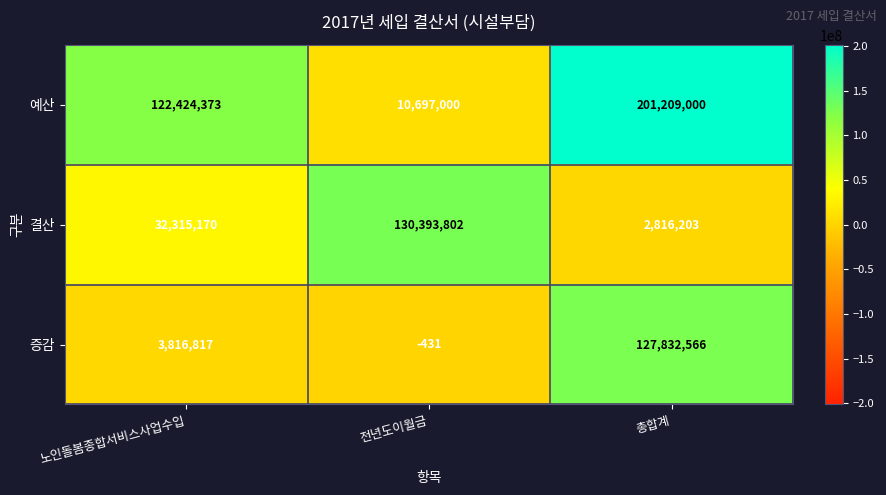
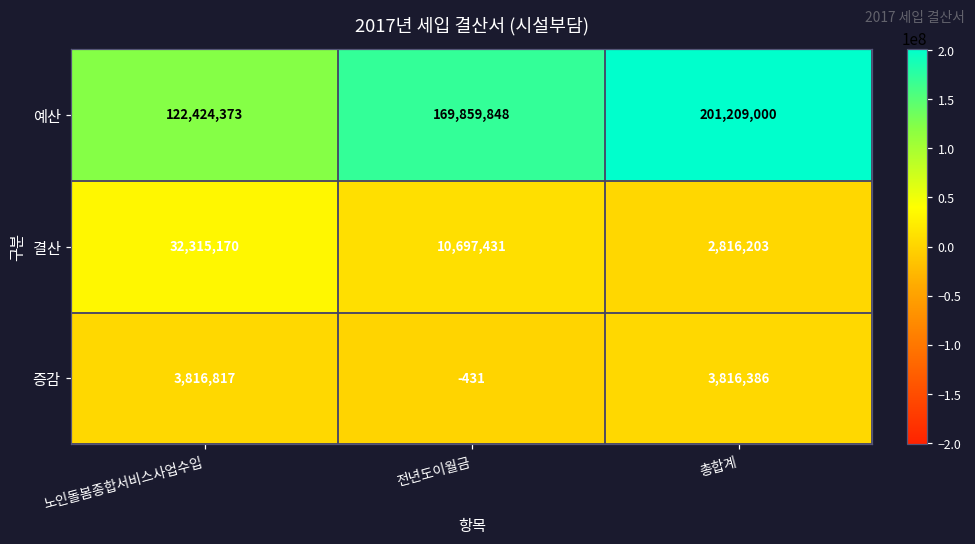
예산, 전년도이월금: 10,697,000 -> 169,859,848
결산, 전년도이월금: 130,393,802 -> 10,697,431
증감, 총합계: 127,832,566 -> 3,816,386
